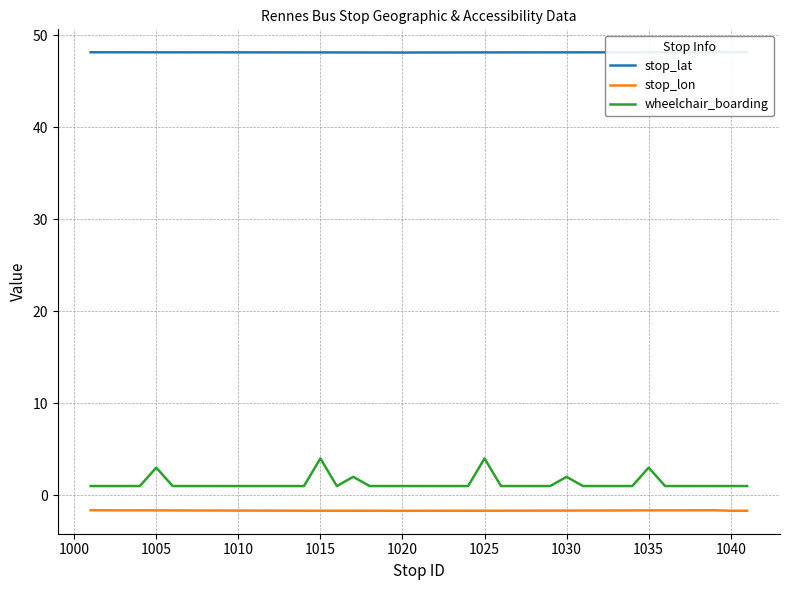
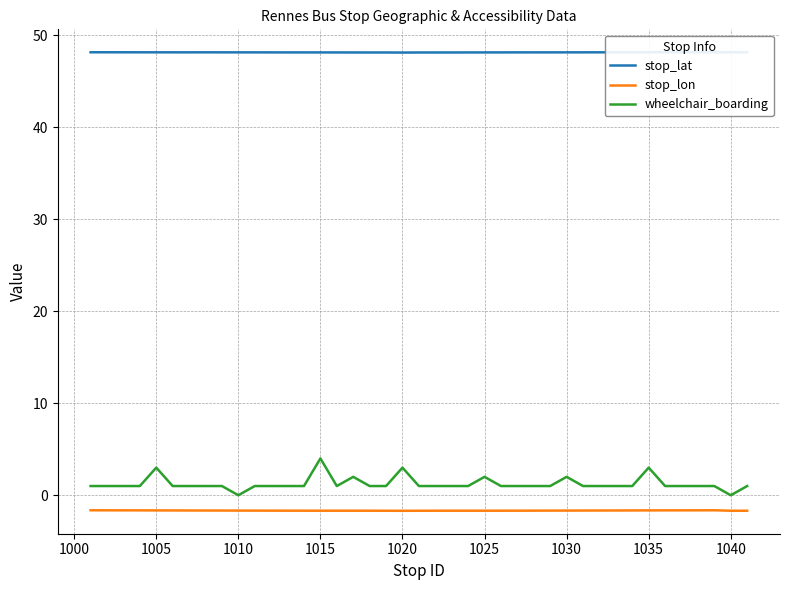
wheelchair_boarding, 1010: 1 -> 0
wheelchair_boarding, 1020: 1 -> 3
wheelchair_boarding, 1025: 4 -> 2
wheelchair_boarding, 1040: 1 -> 0
